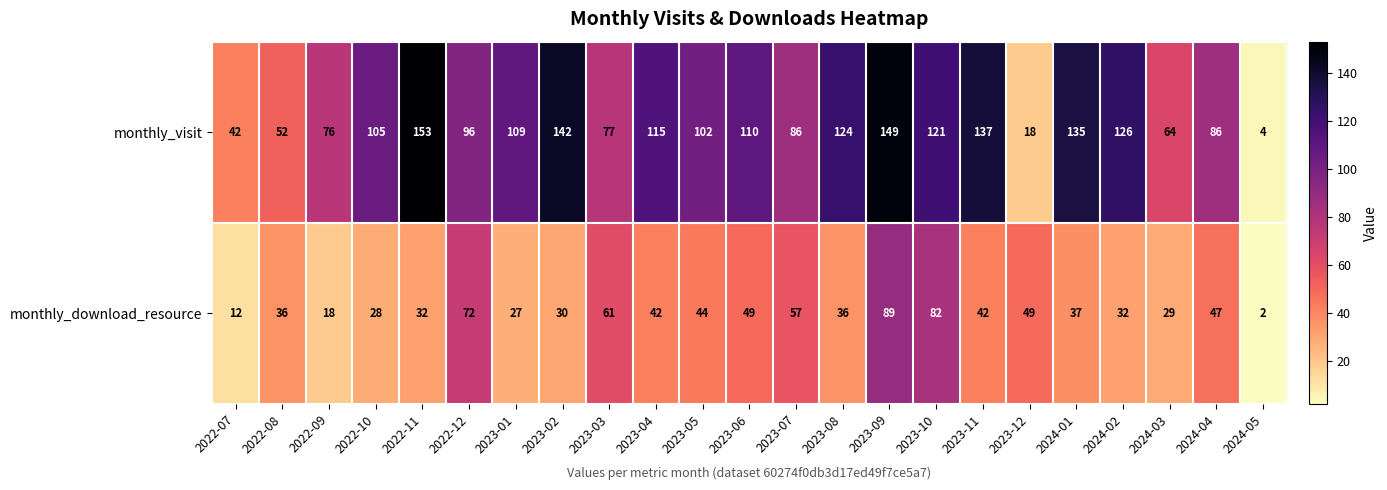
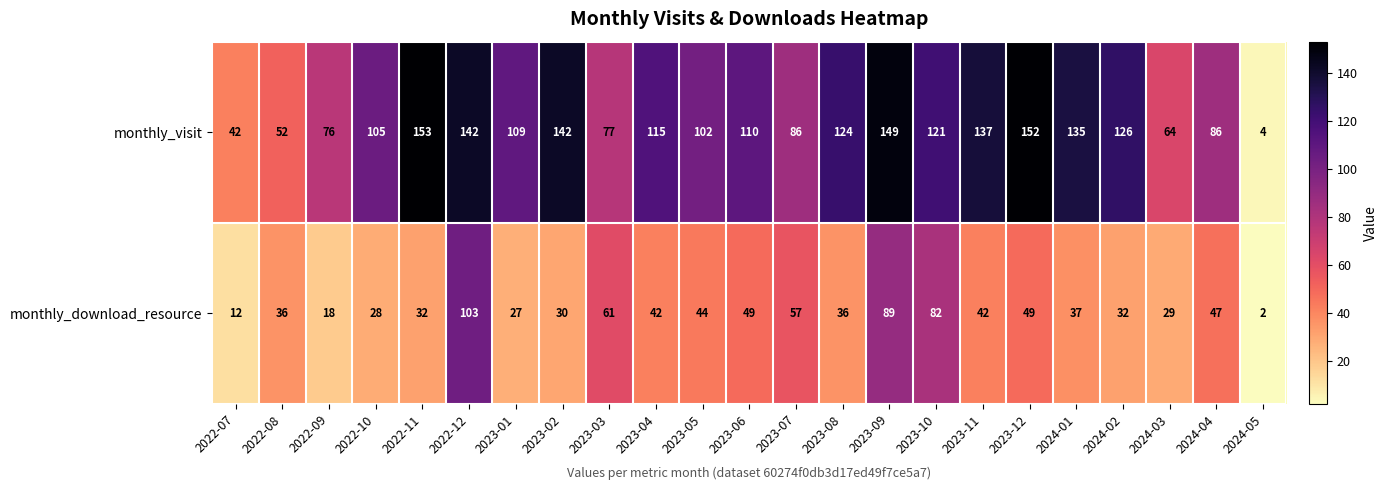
monthly_visit, 2022-12: 96 -> 142
monthly_visit, 2023-12: 18 -> 152
monthly_download_resource, 2022-12: 72 -> 103
